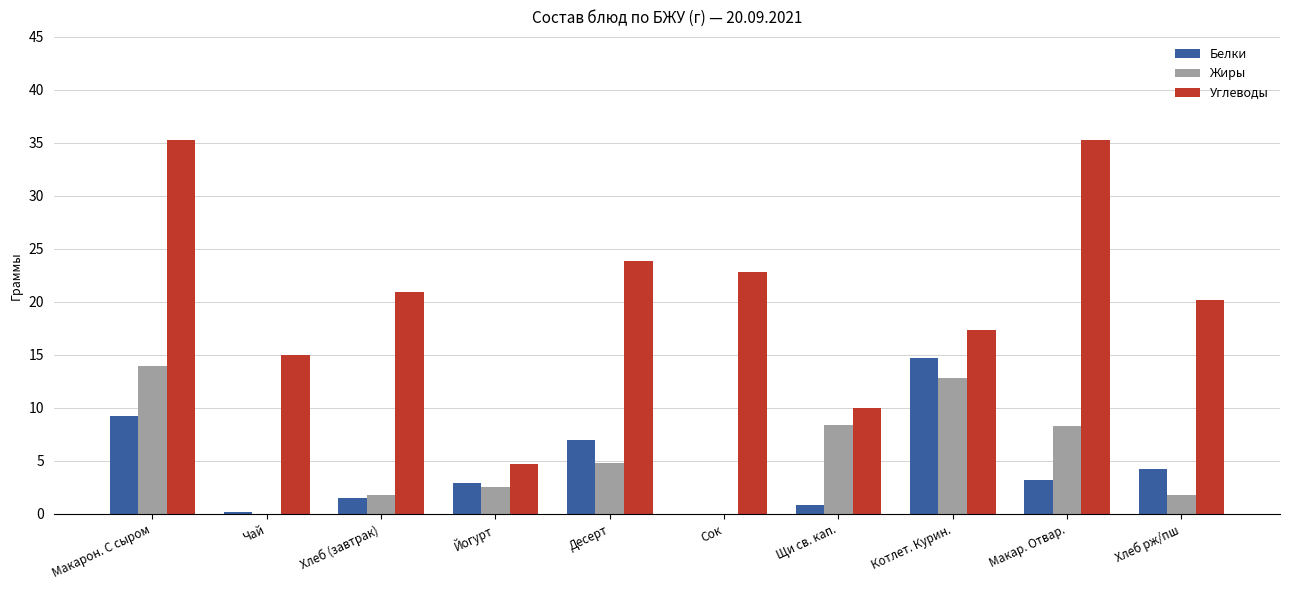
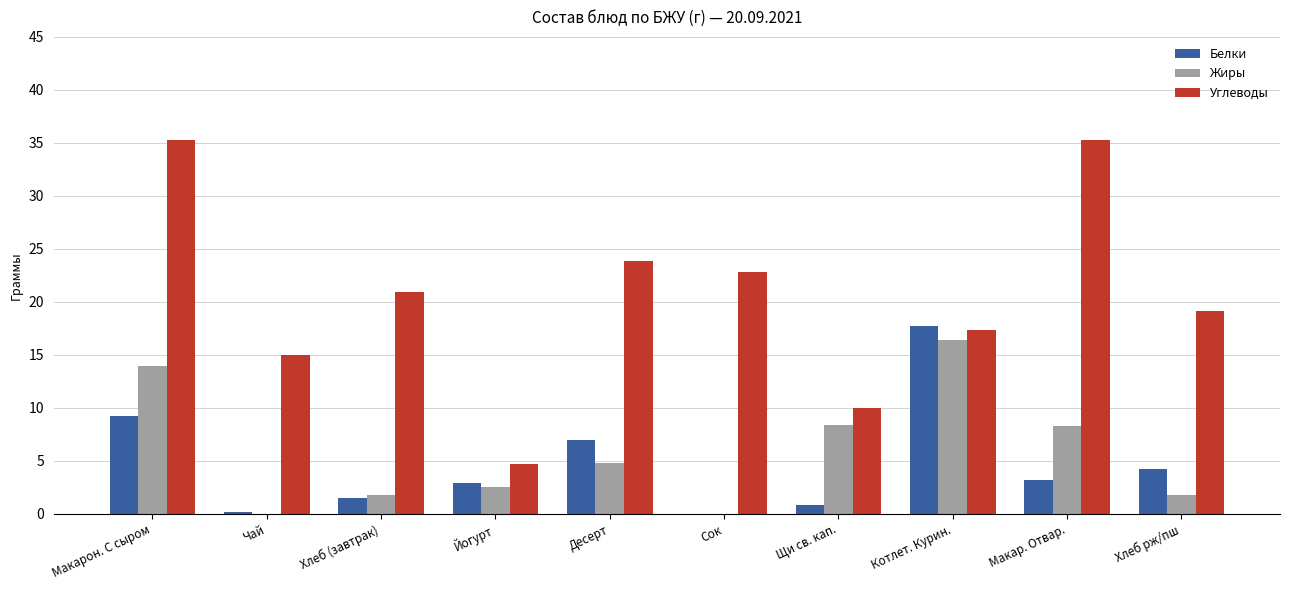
Белки, Котлет. Курин.: 14.7 -> 17.7
Жиры, Котлет. Курин.: 12.8 -> 16.4
Углеводы, Хлеб рж/пш: 20.1 -> 19.2
